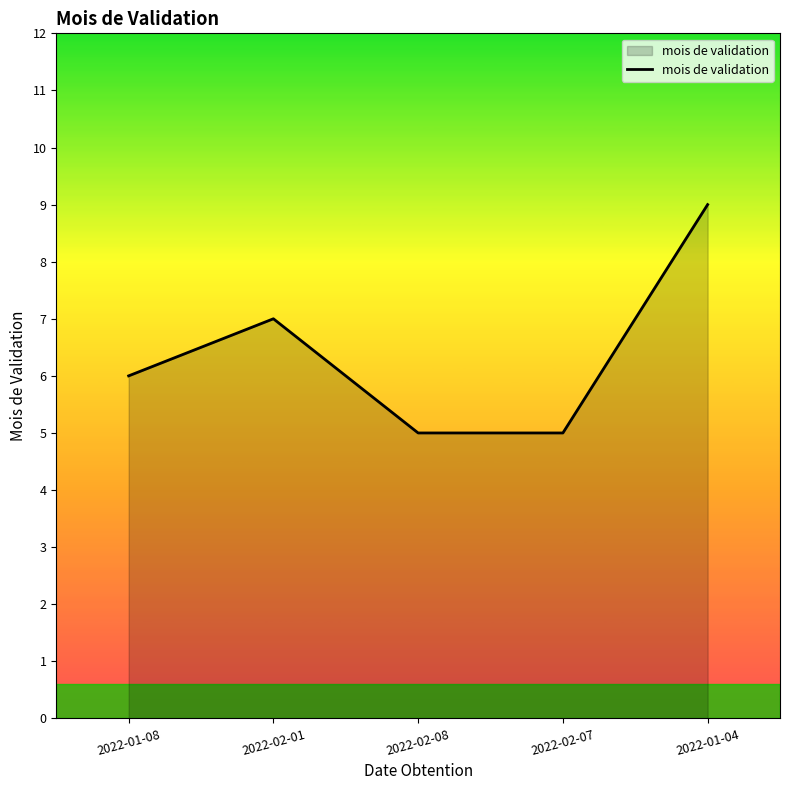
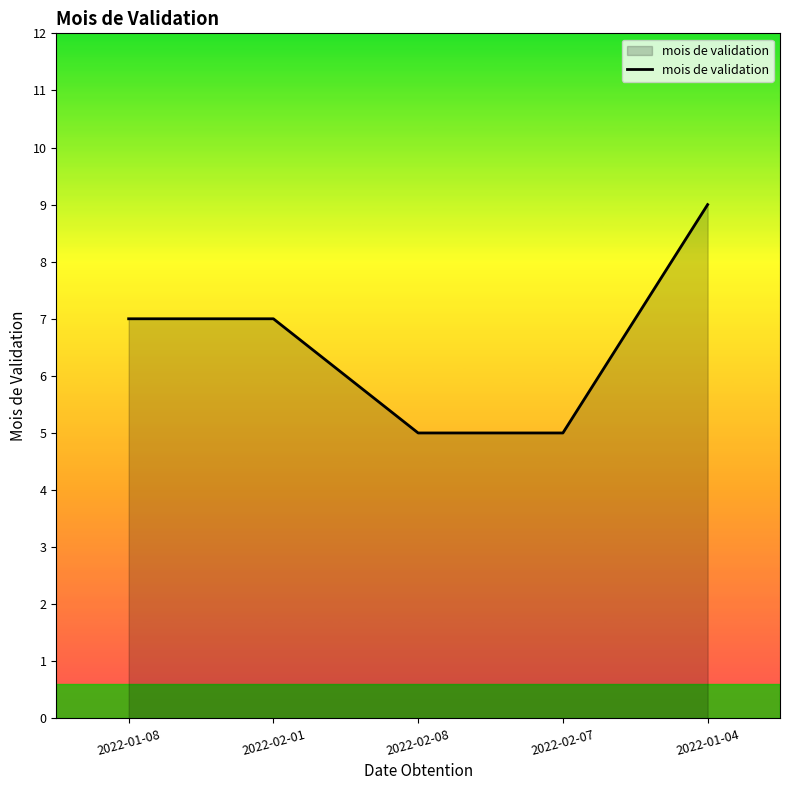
2022-01-08: 6 -> 7
